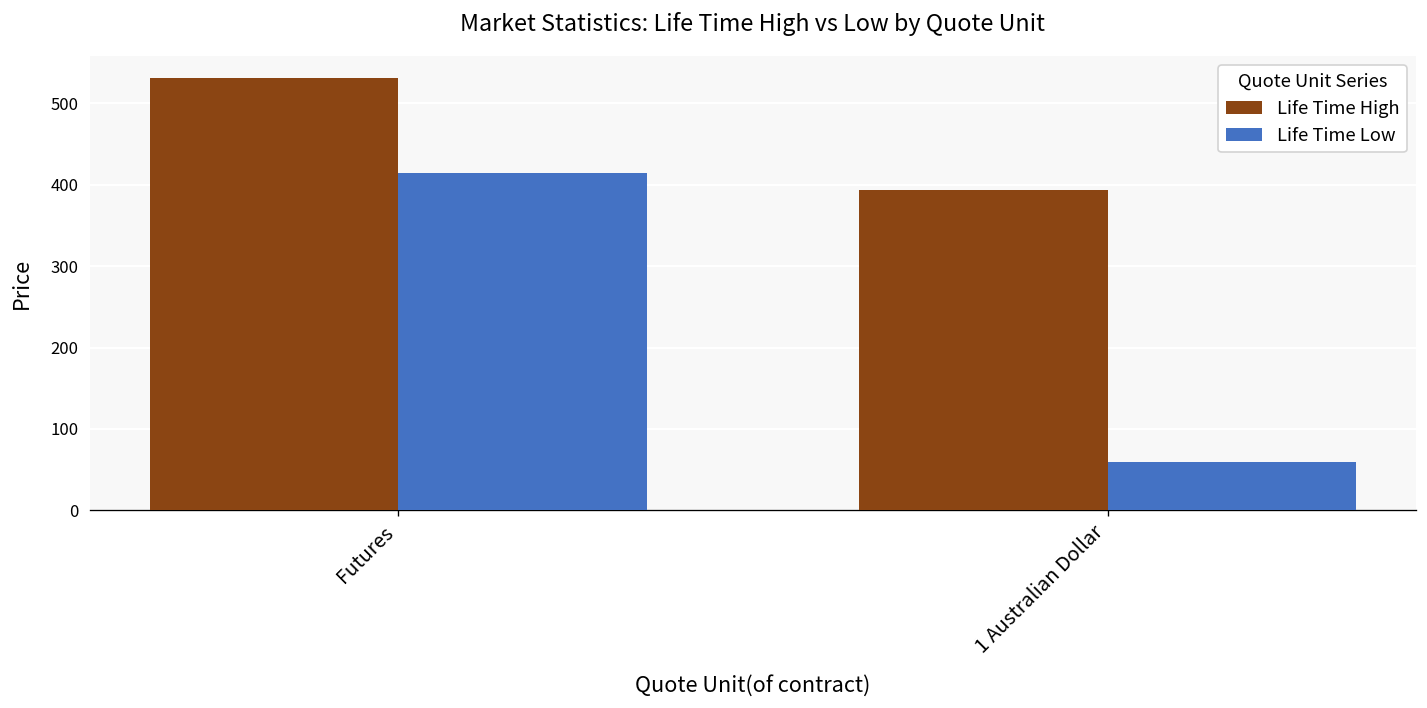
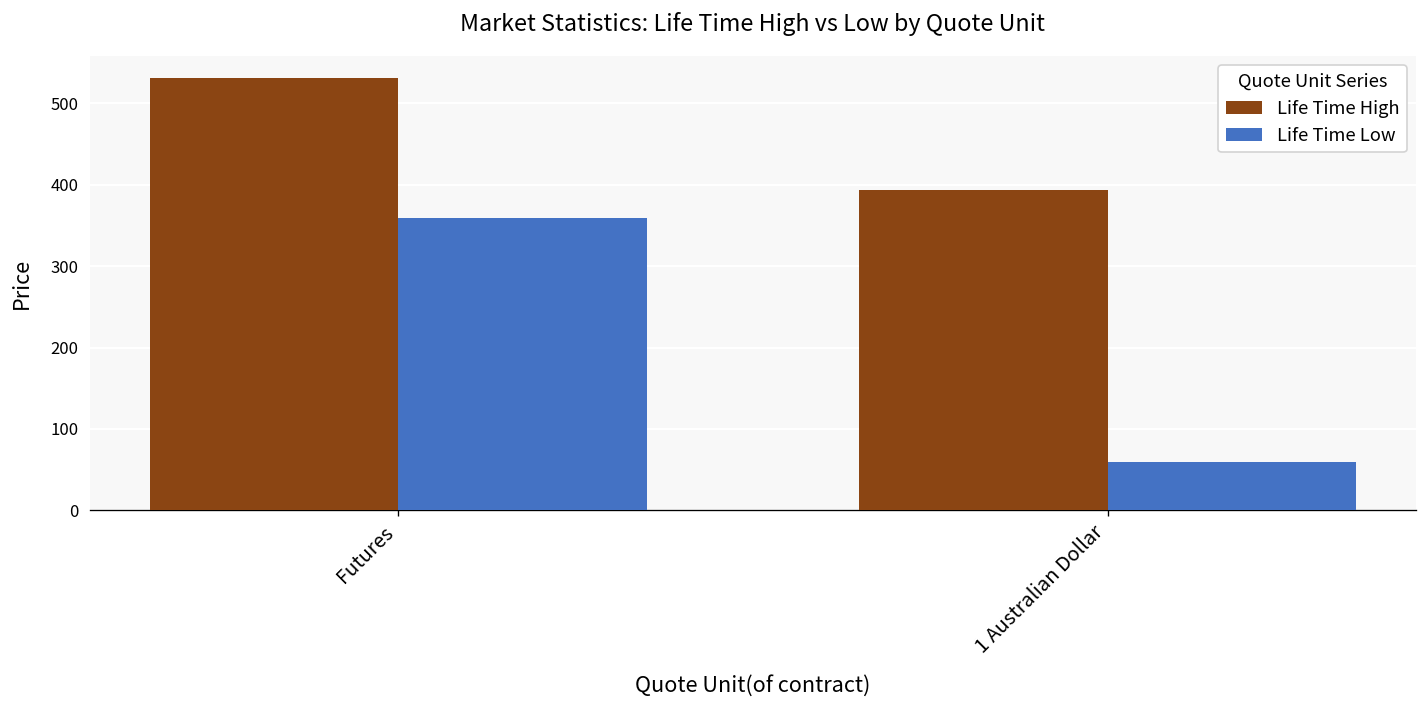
Life Time Low, Futures: 410 -> 360
